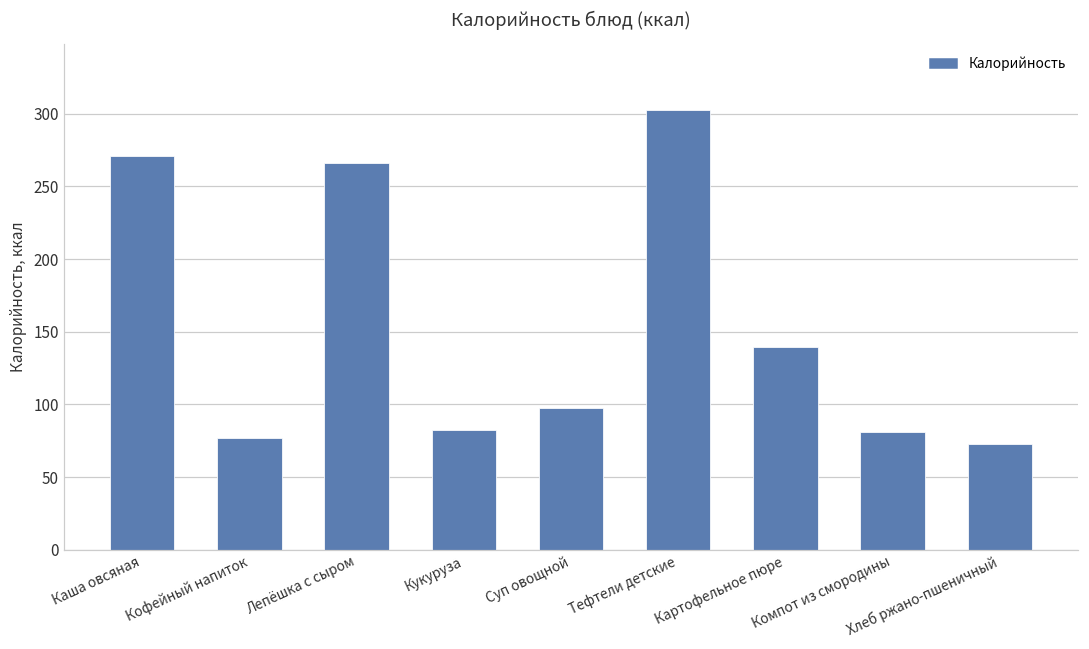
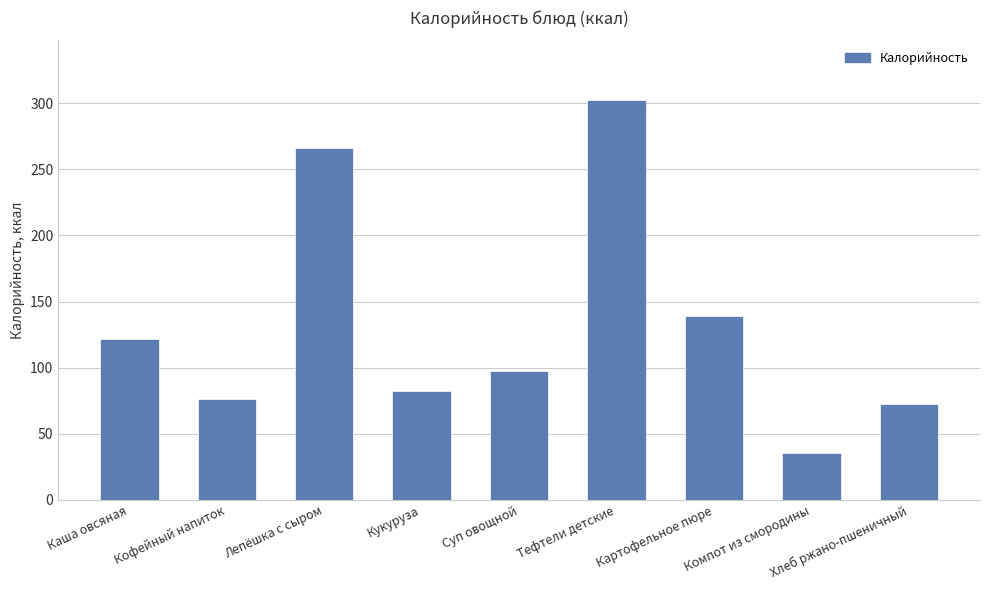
Каша овсяная: 271 -> 121
Компот из смородины: 81 -> 36
